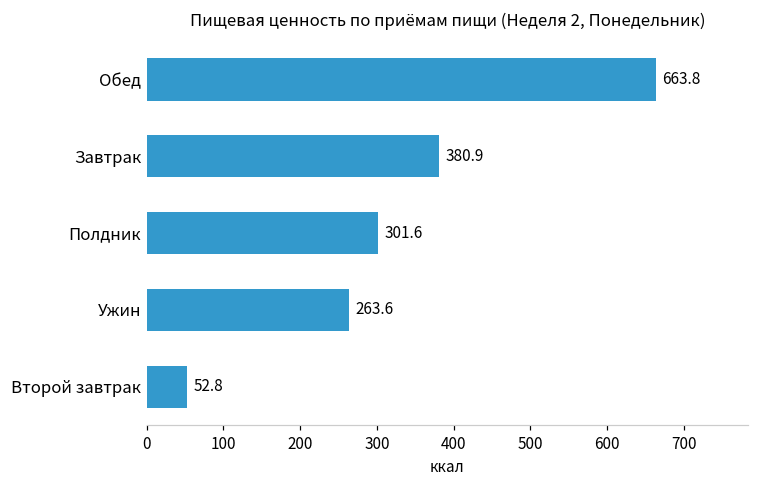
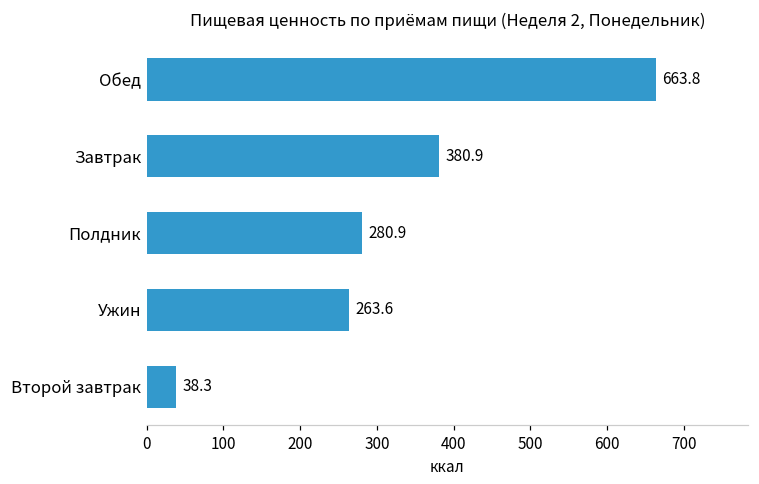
Полдник: 301.6 -> 280.9
Второй завтрак: 52.8 -> 38.3
